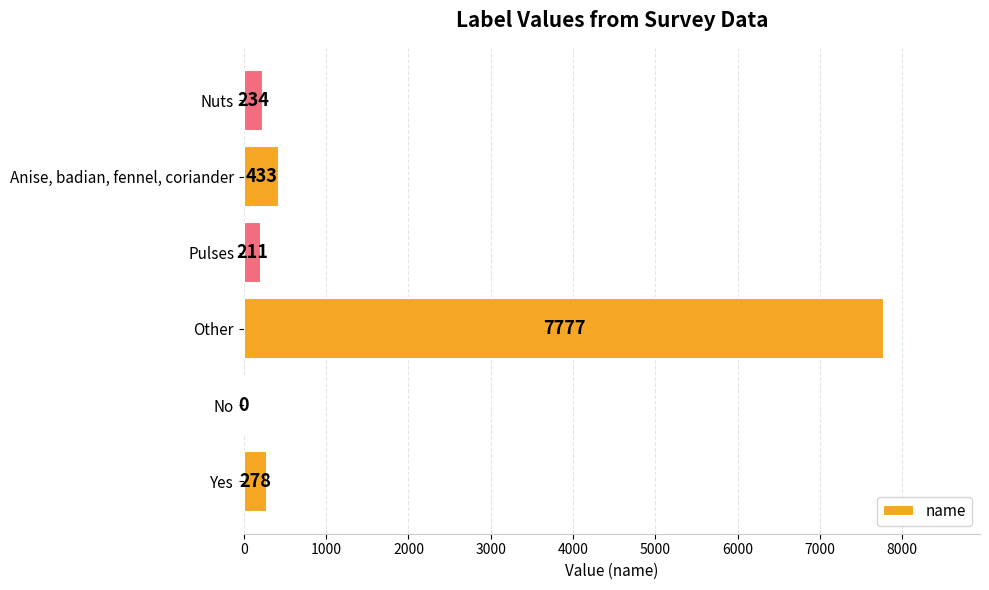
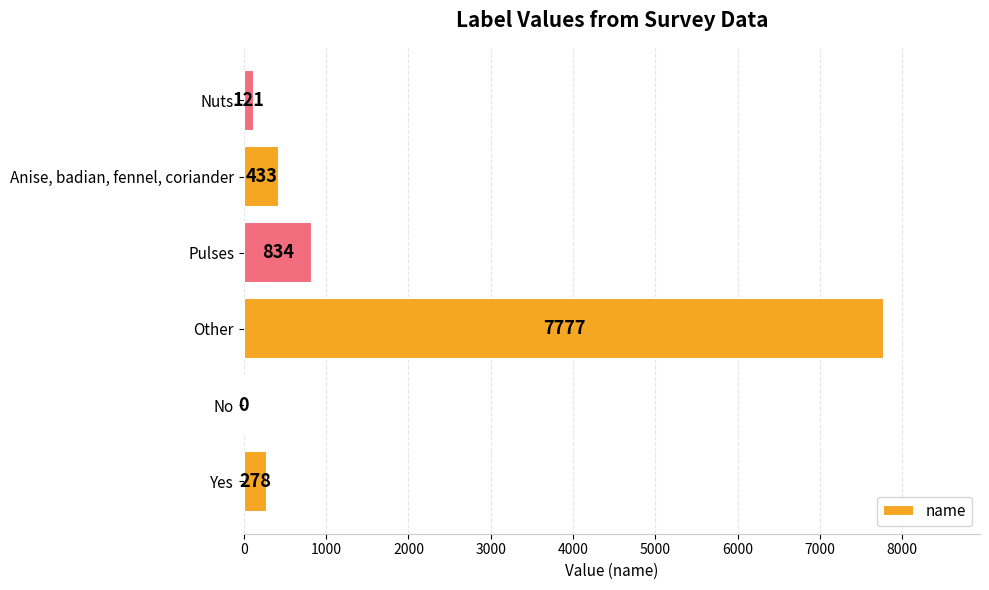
Nuts: 234 -> 121
Pulses: 211 -> 834
